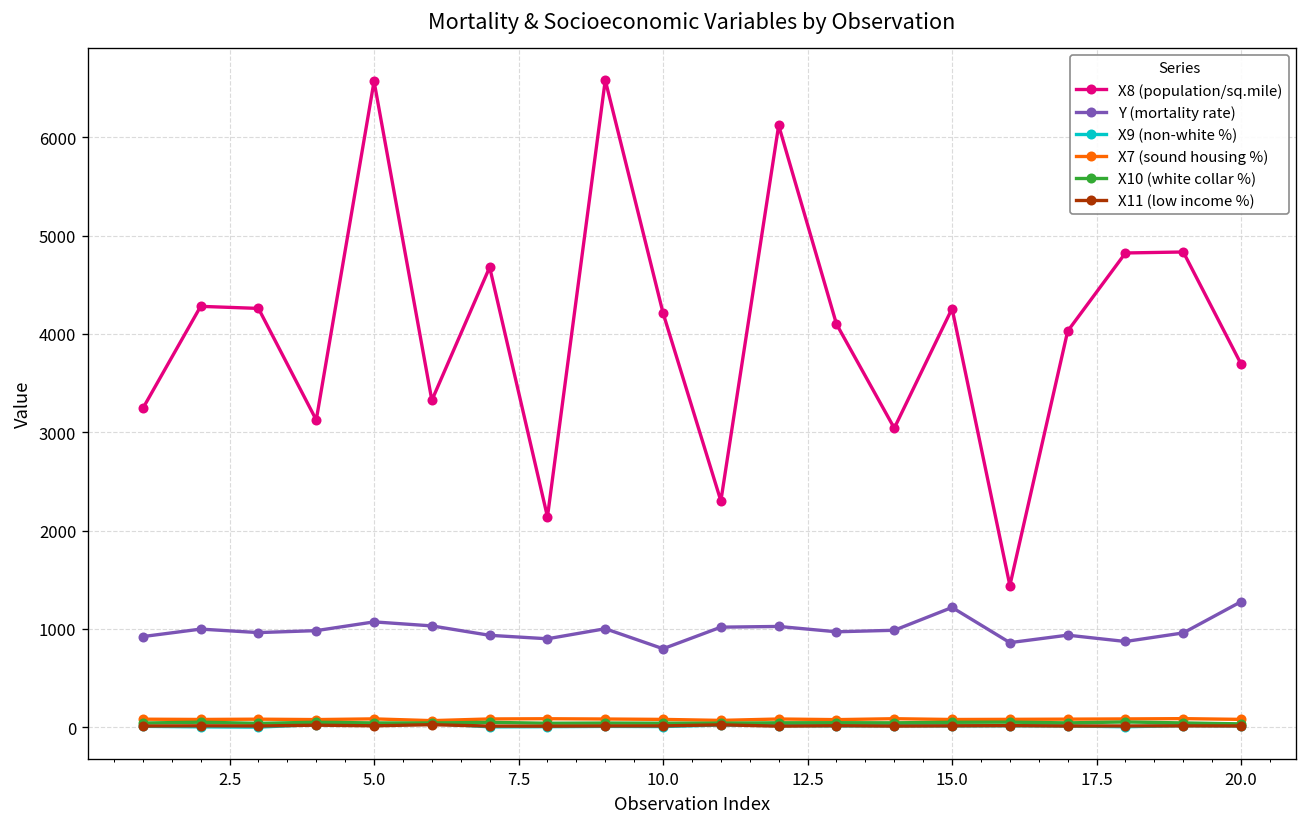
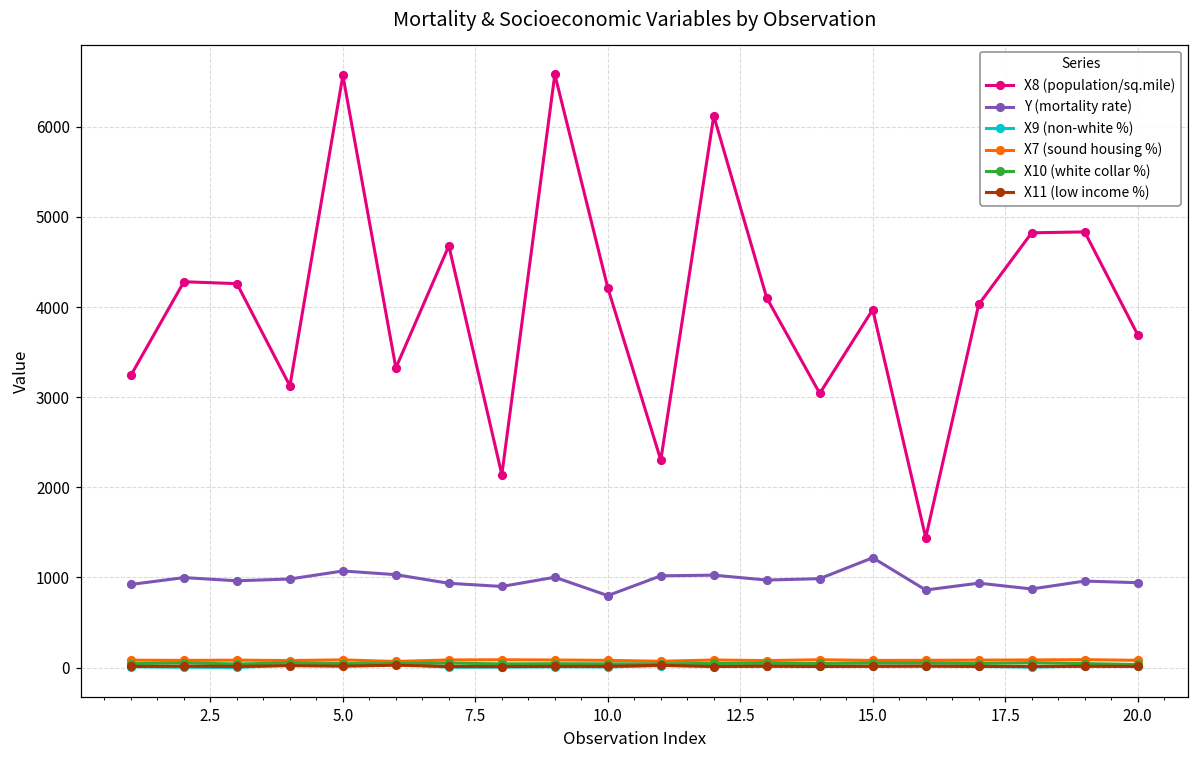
X8 (population/sq.mile), 15.0: 4300 -> 4000
Y (mortality rate), 20.0: 1300 -> 900
